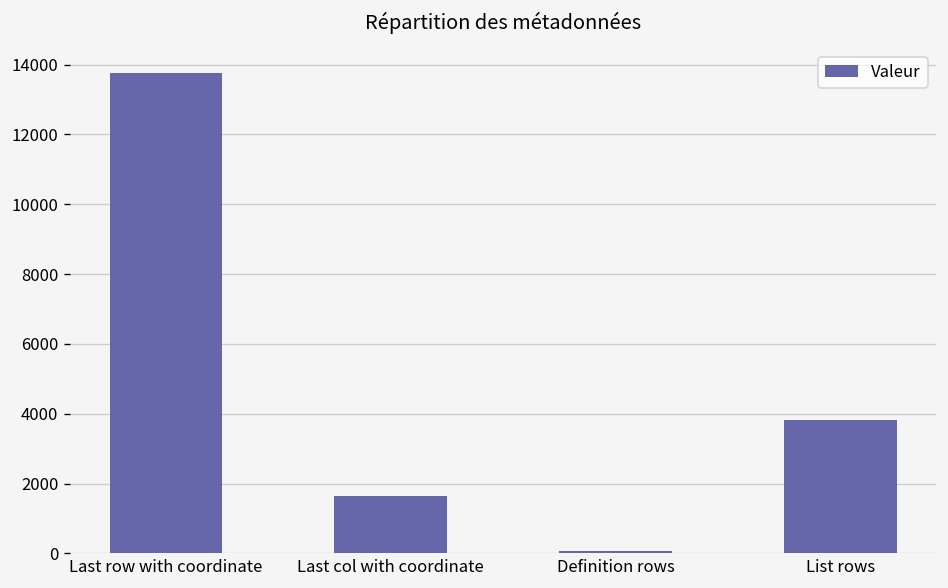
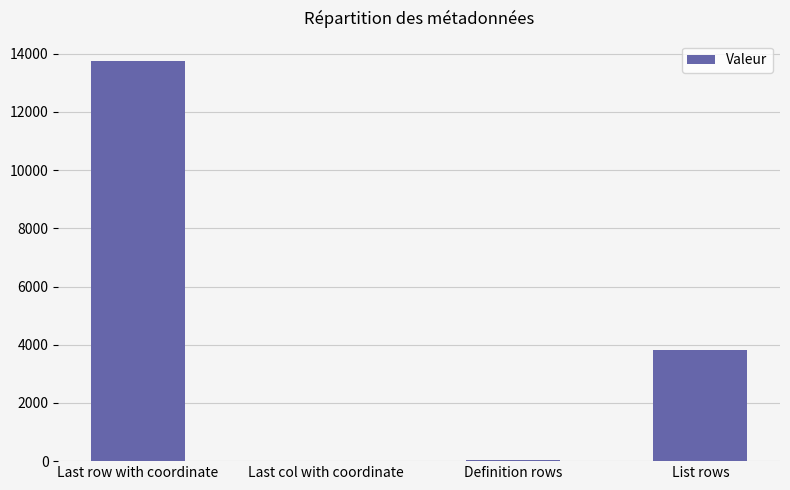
Last col with coordinate: 1600 -> 0
